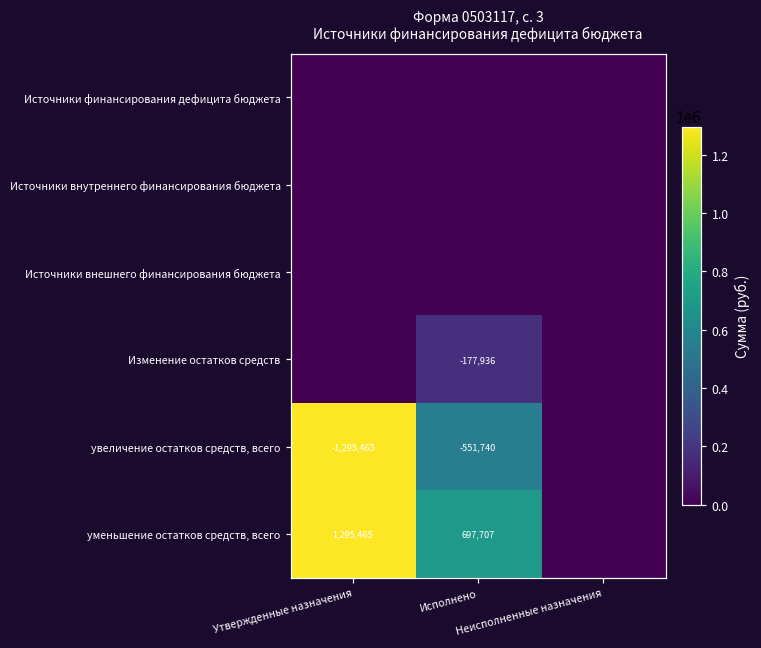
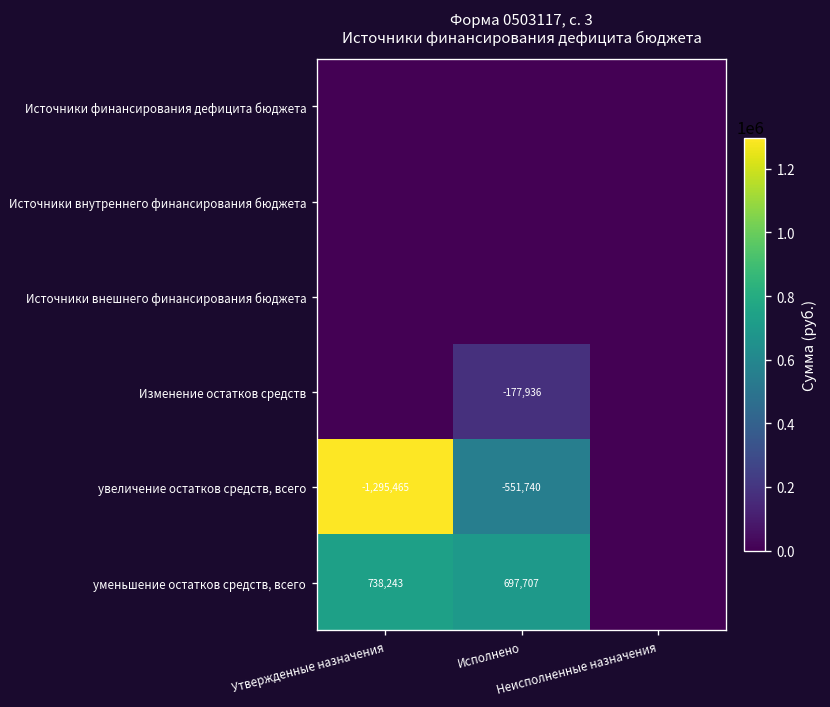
уменьшение остатков средств, всего, Утвержденные назначения: 1,295,465 -> 738,243
